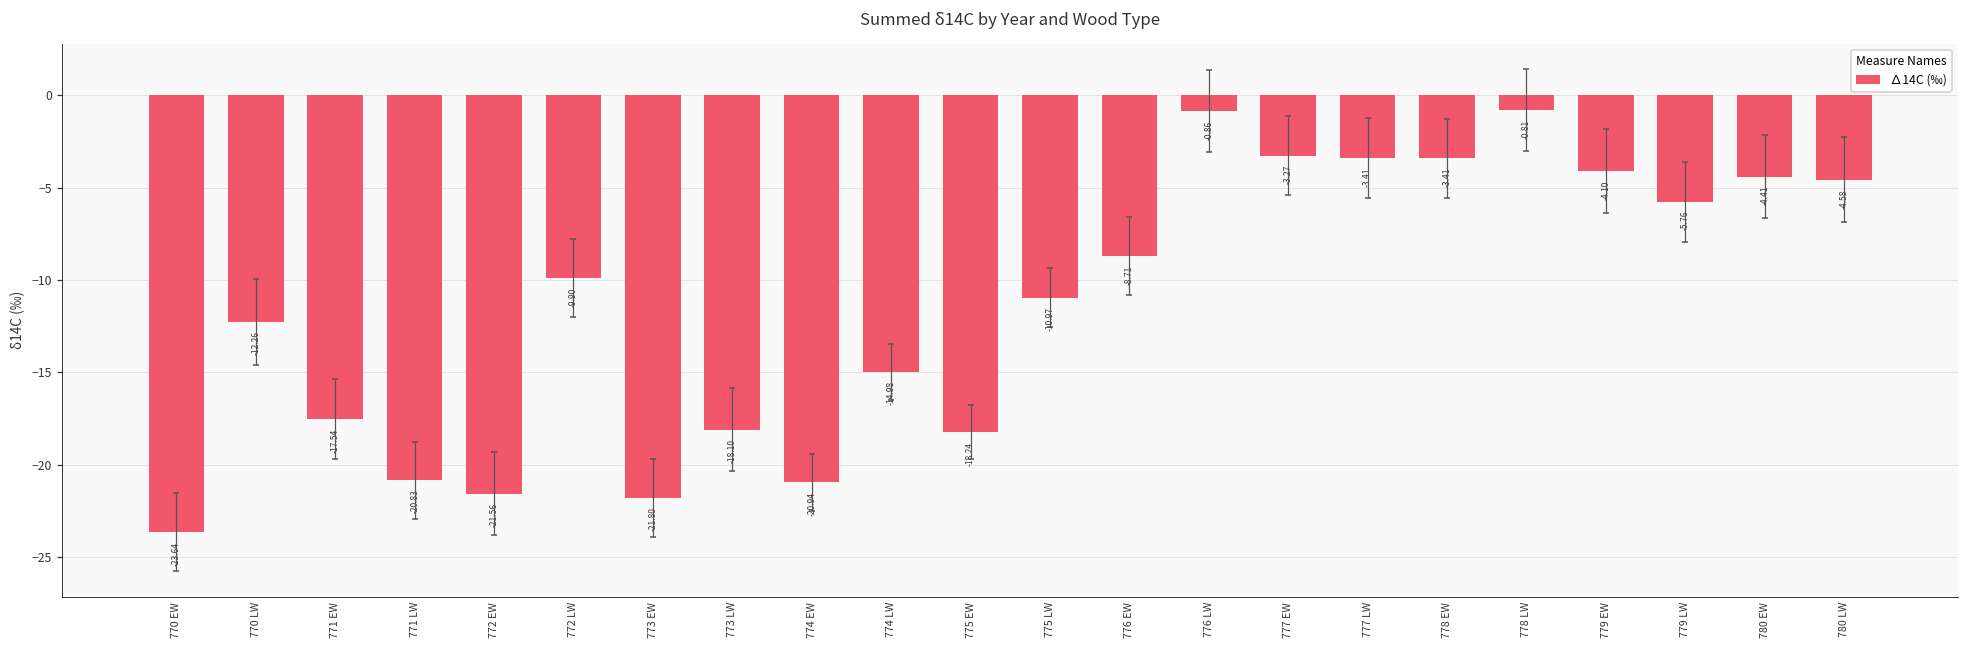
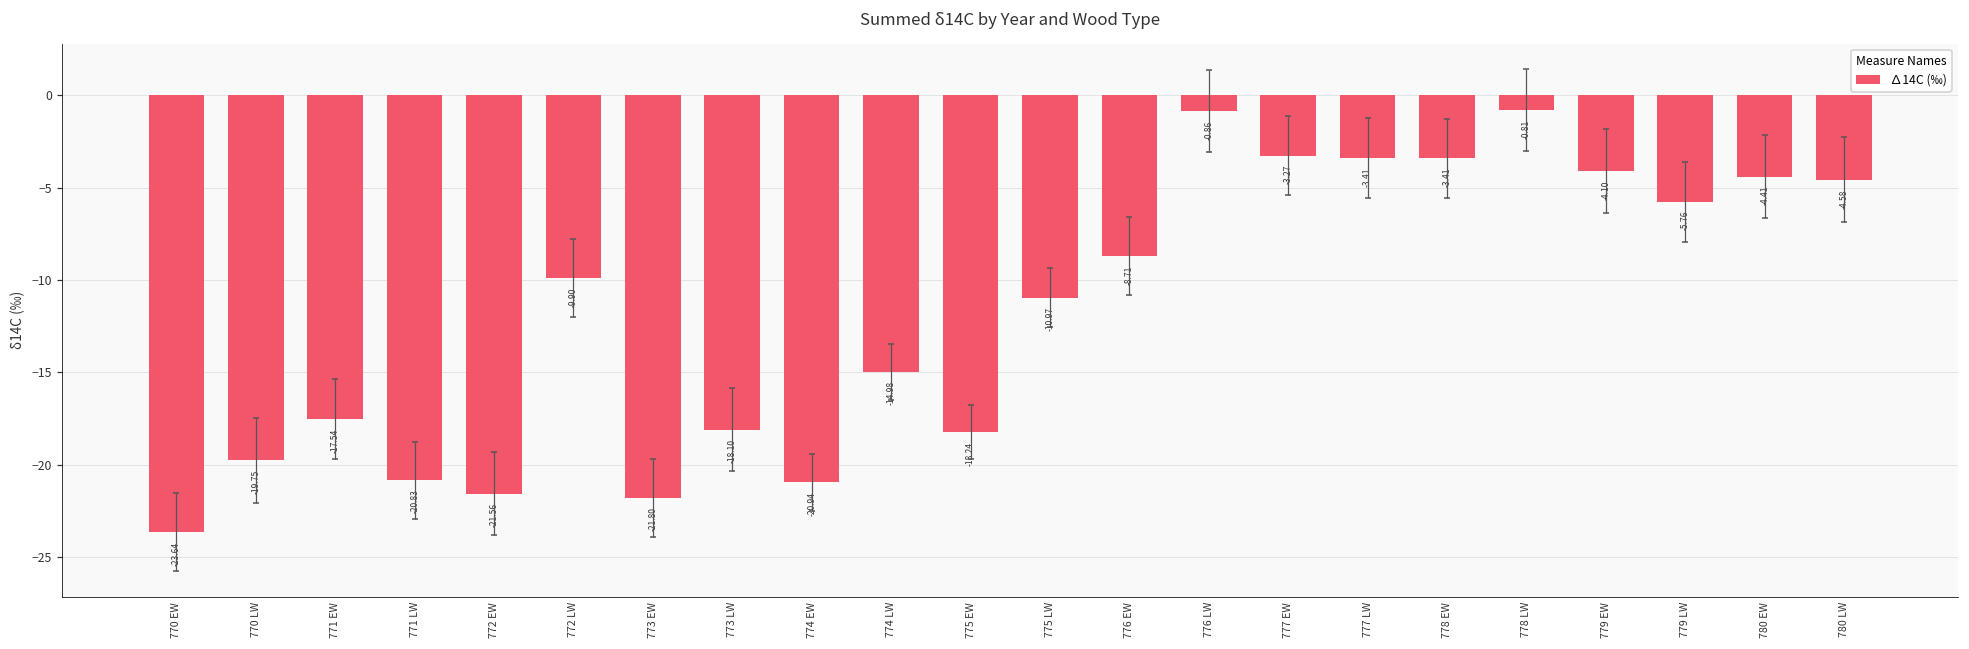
∆14C (‰), 770 LW: -12.26 -> -19.75
